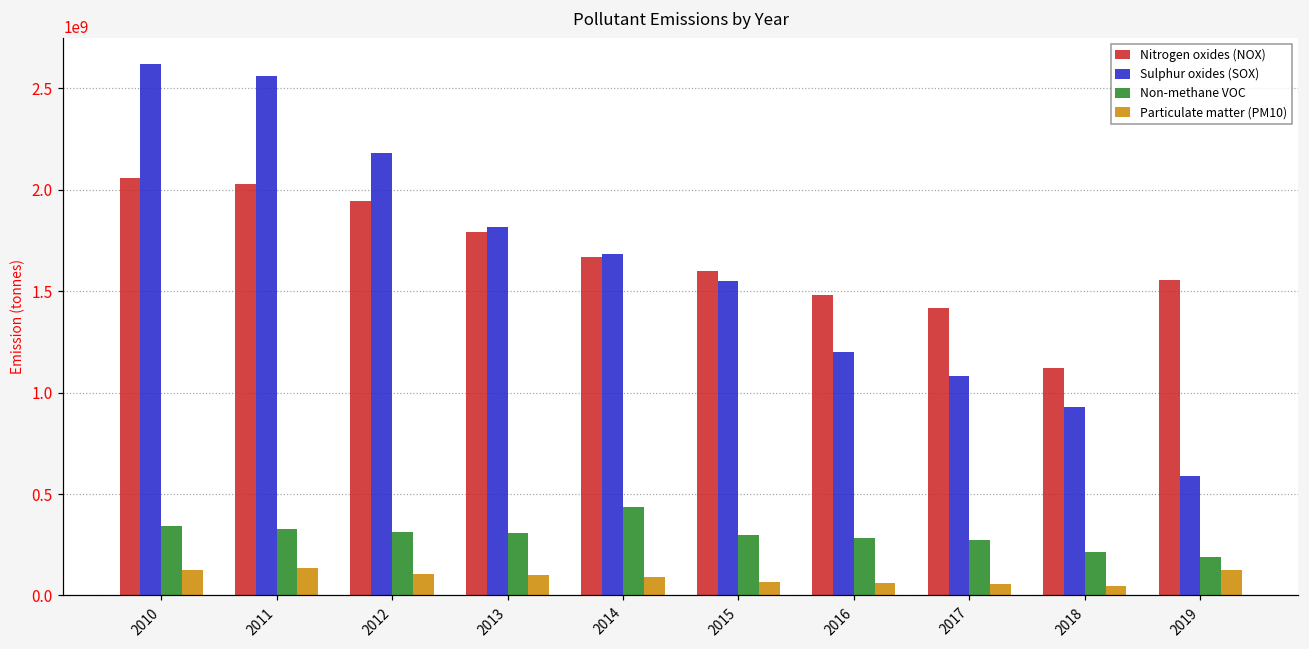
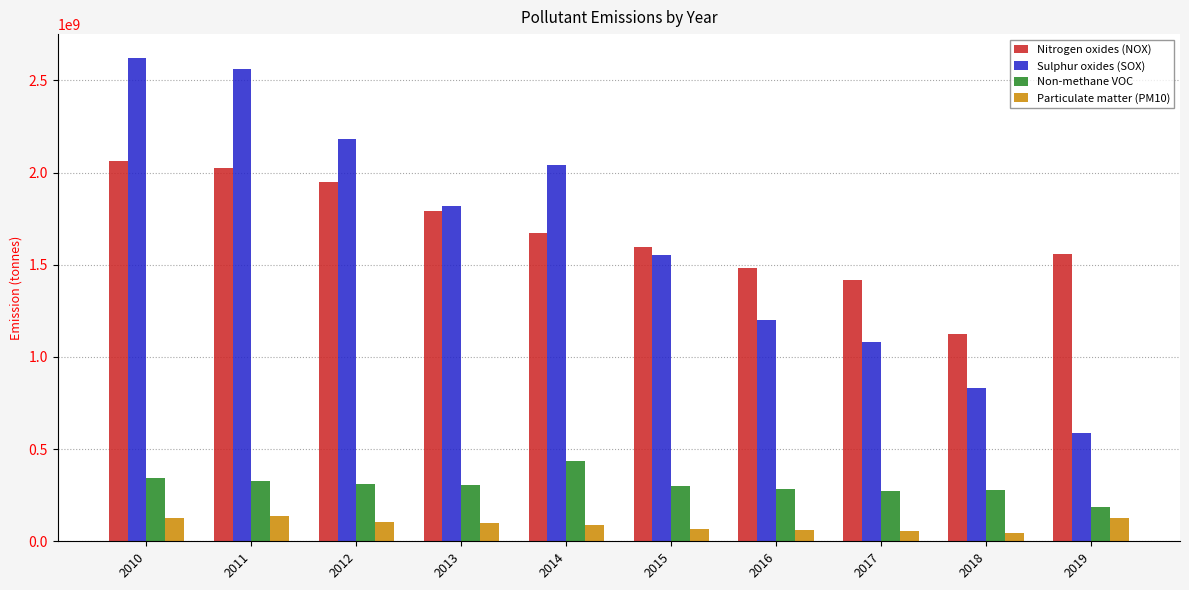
Sulphur oxides (SOX), 2014: 1680000000 -> 2040000000
Sulphur oxides (SOX), 2018: 930000000 -> 830000000
Non-methane VOC, 2018: 220000000 -> 280000000
